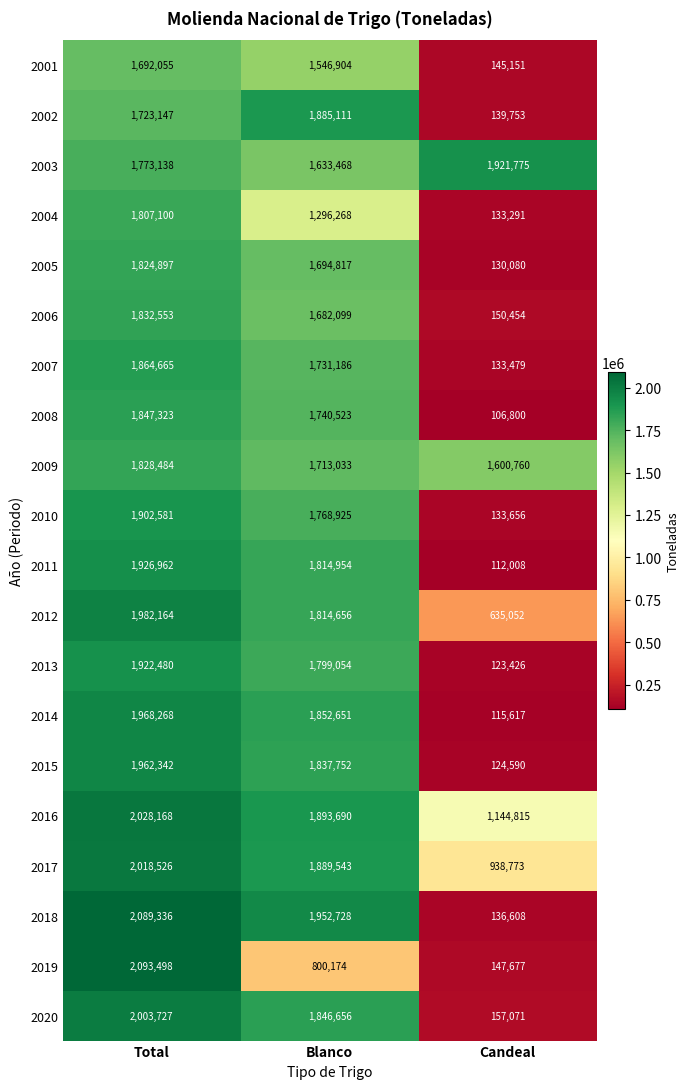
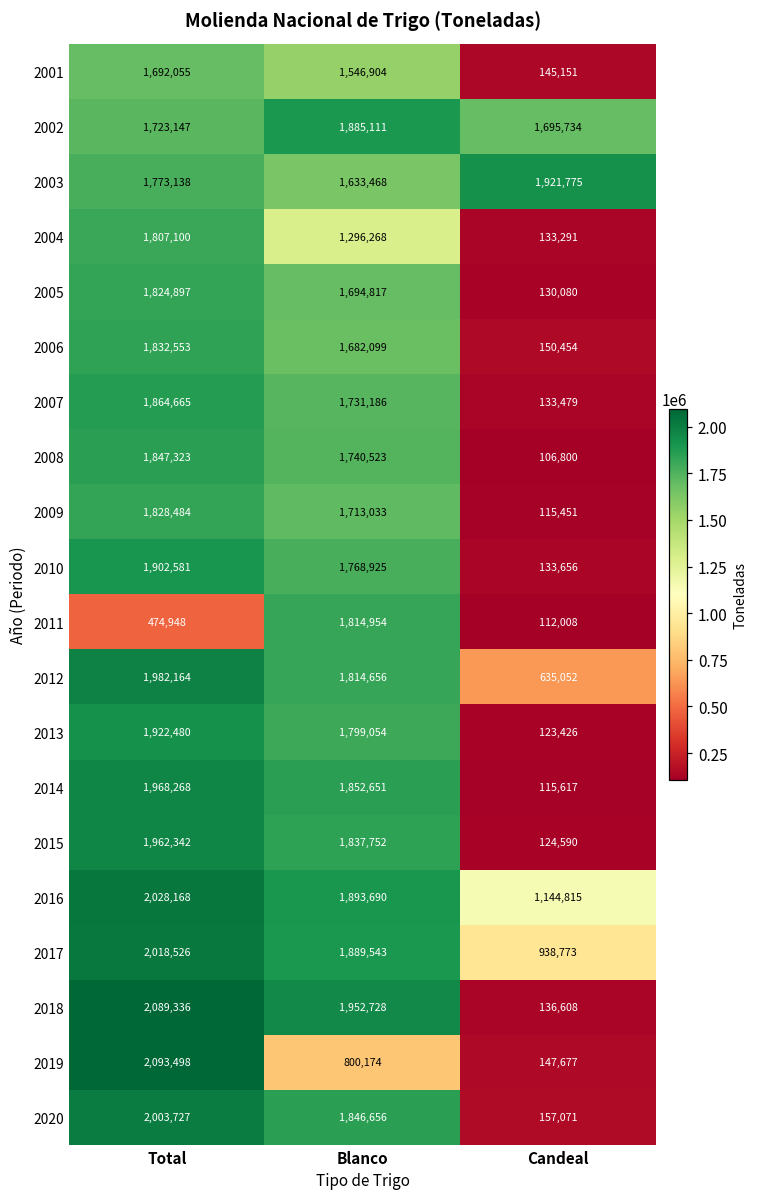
2002, Candeal: 139,753 -> 1,695,734
2009, Candeal: 1,600,760 -> 115,451
2011, Total: 1,926,962 -> 474,948
